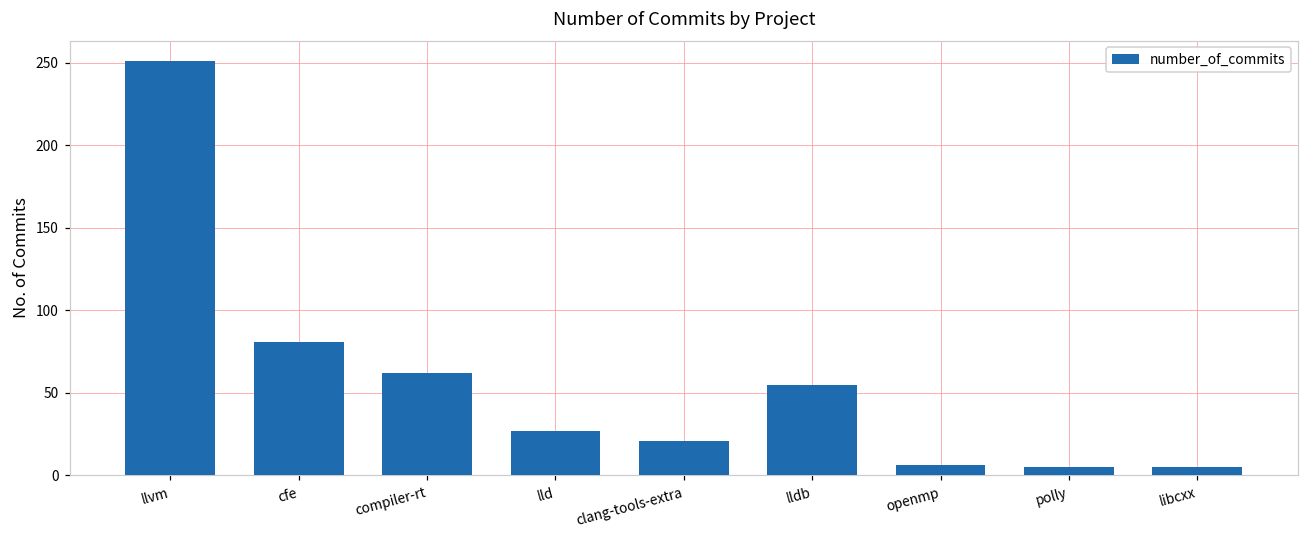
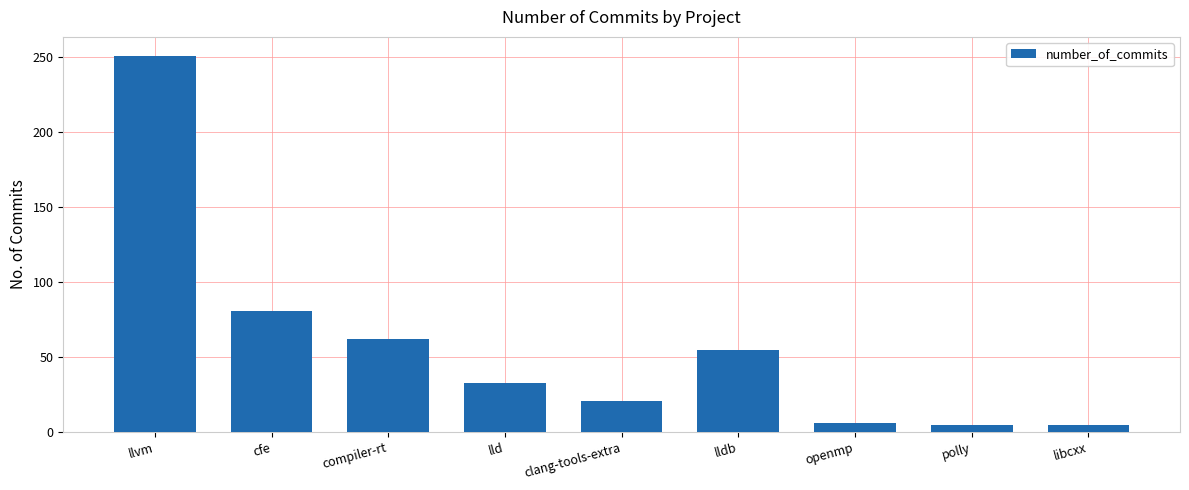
lld: 27 -> 33
